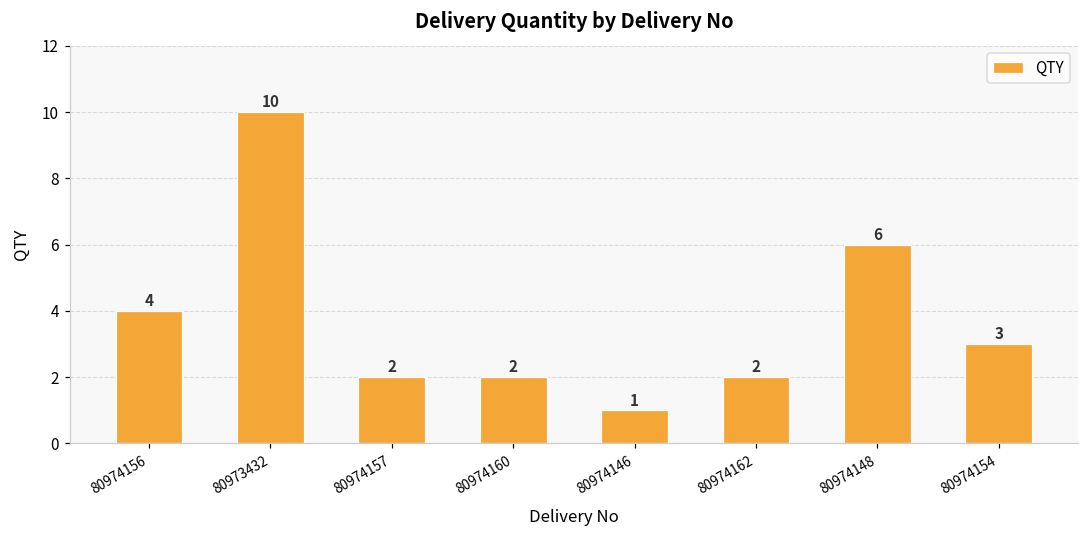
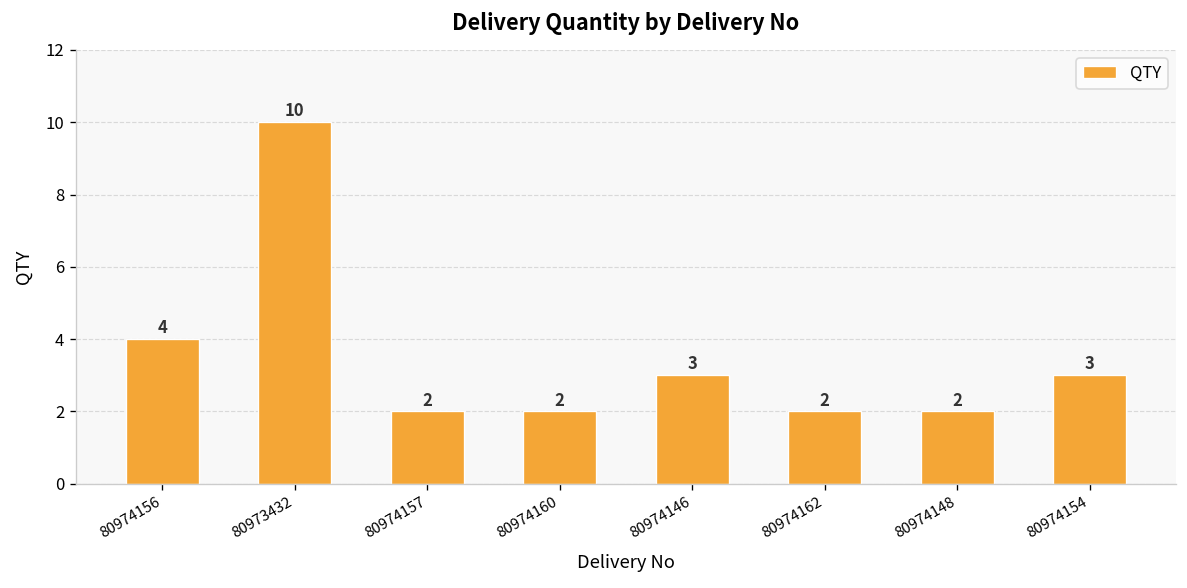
80974146: 1 -> 3
80974148: 6 -> 2
